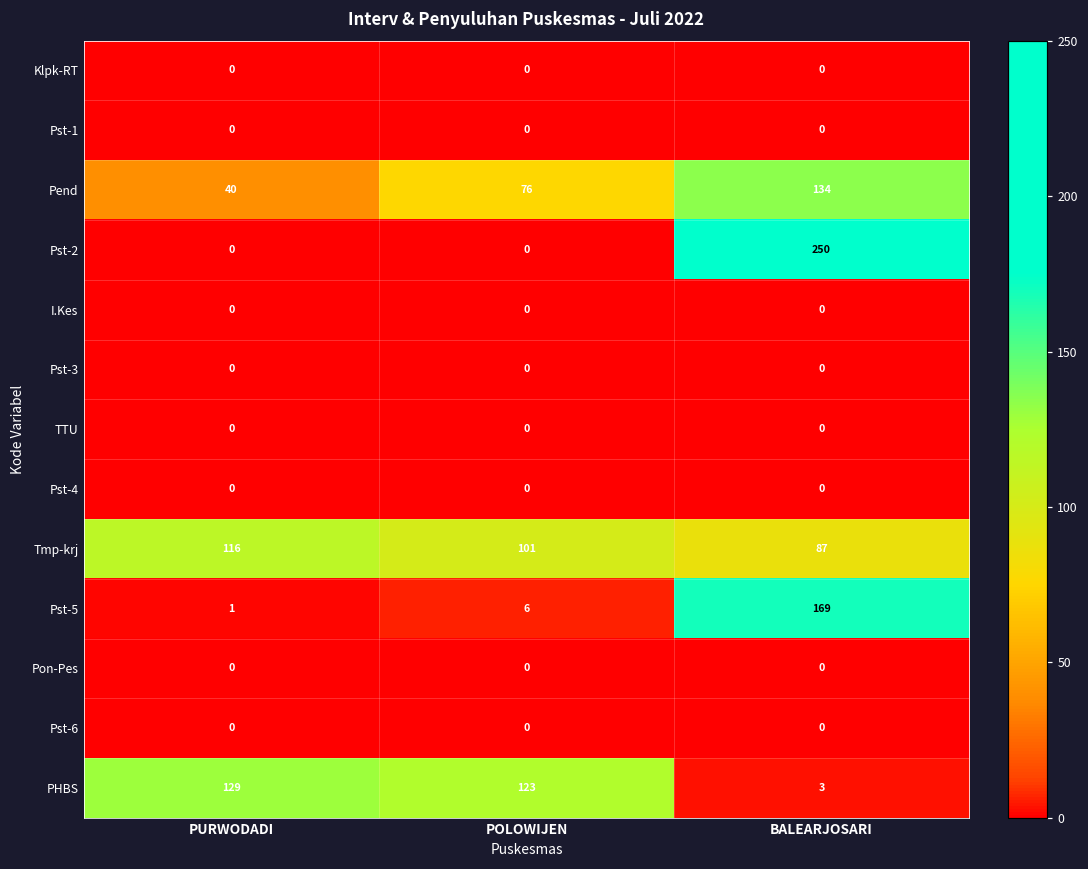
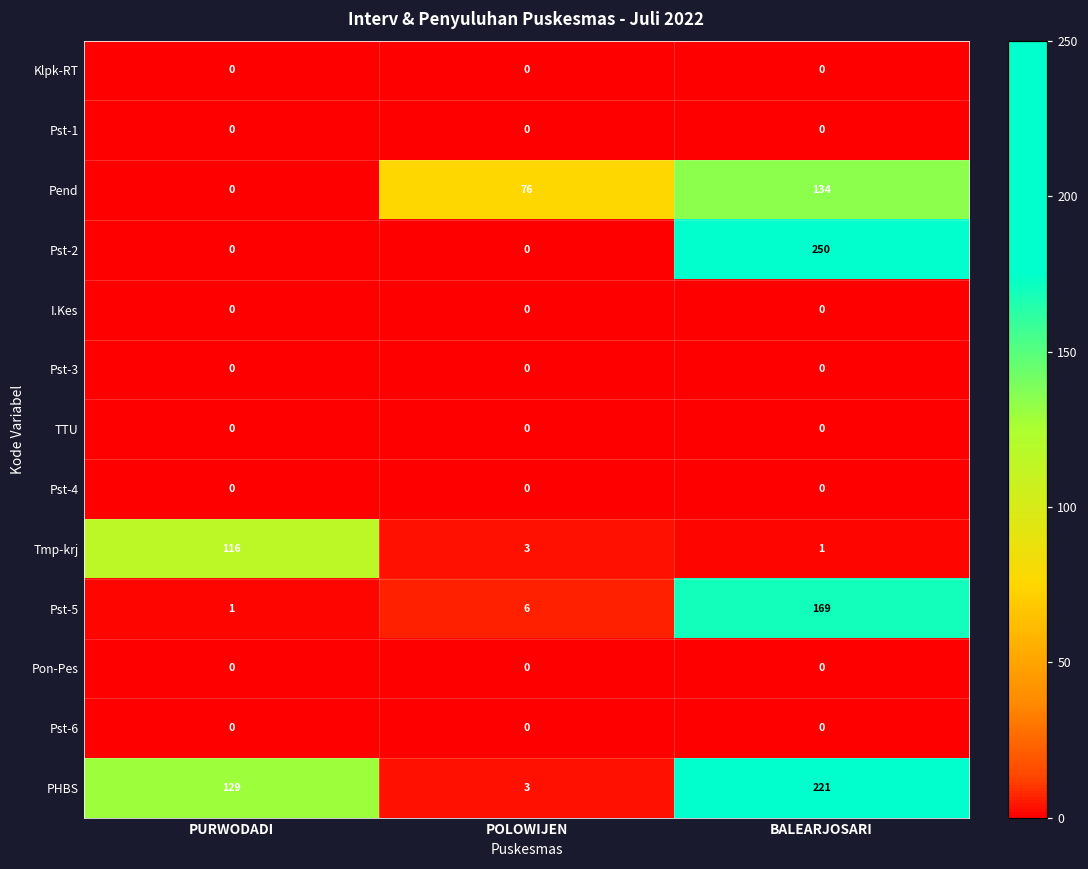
Pend, PURWODADI: 40 -> 0
Tmp-krj, POLOWIJEN: 101 -> 3
Tmp-krj, BALEARJOSARI: 87 -> 1
PHBS, POLOWIJEN: 123 -> 3
PHBS, BALEARJOSARI: 3 -> 221
